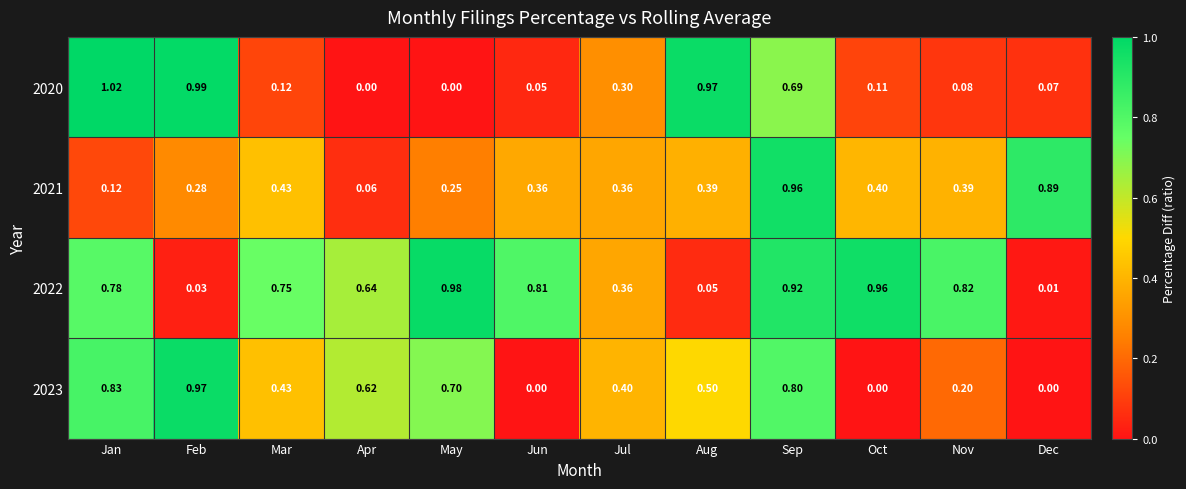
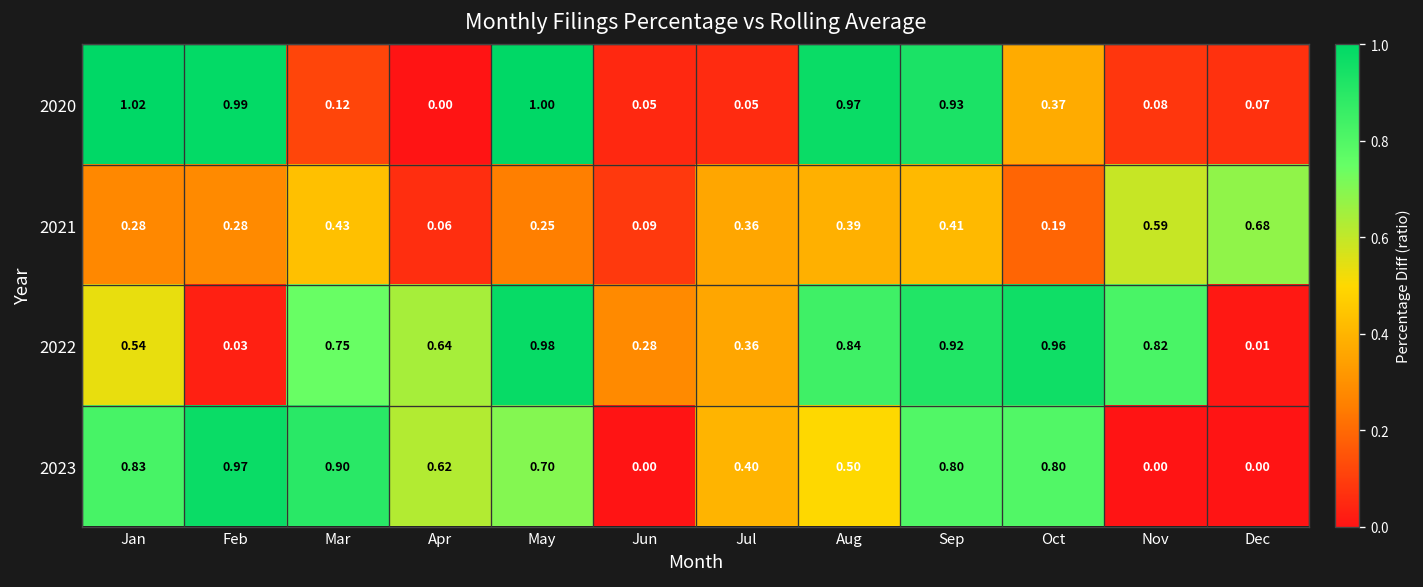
2020, May: 0.00 -> 1.00
2020, Jul: 0.30 -> 0.05
2020, Sep: 0.69 -> 0.93
2020, Oct: 0.11 -> 0.37
2021, Jan: 0.12 -> 0.28
2021, Jun: 0.36 -> 0.09
2021, Sep: 0.96 -> 0.41
2021, Oct: 0.40 -> 0.19
2021, Nov: 0.39 -> 0.59
2021, Dec: 0.89 -> 0.68
2022, Jan: 0.78 -> 0.54
2022, Jun: 0.81 -> 0.28
2022, Aug: 0.05 -> 0.84
2023, Mar: 0.43 -> 0.90
2023, Oct: 0.00 -> 0.80
2023, Nov: 0.20 -> 0.00
